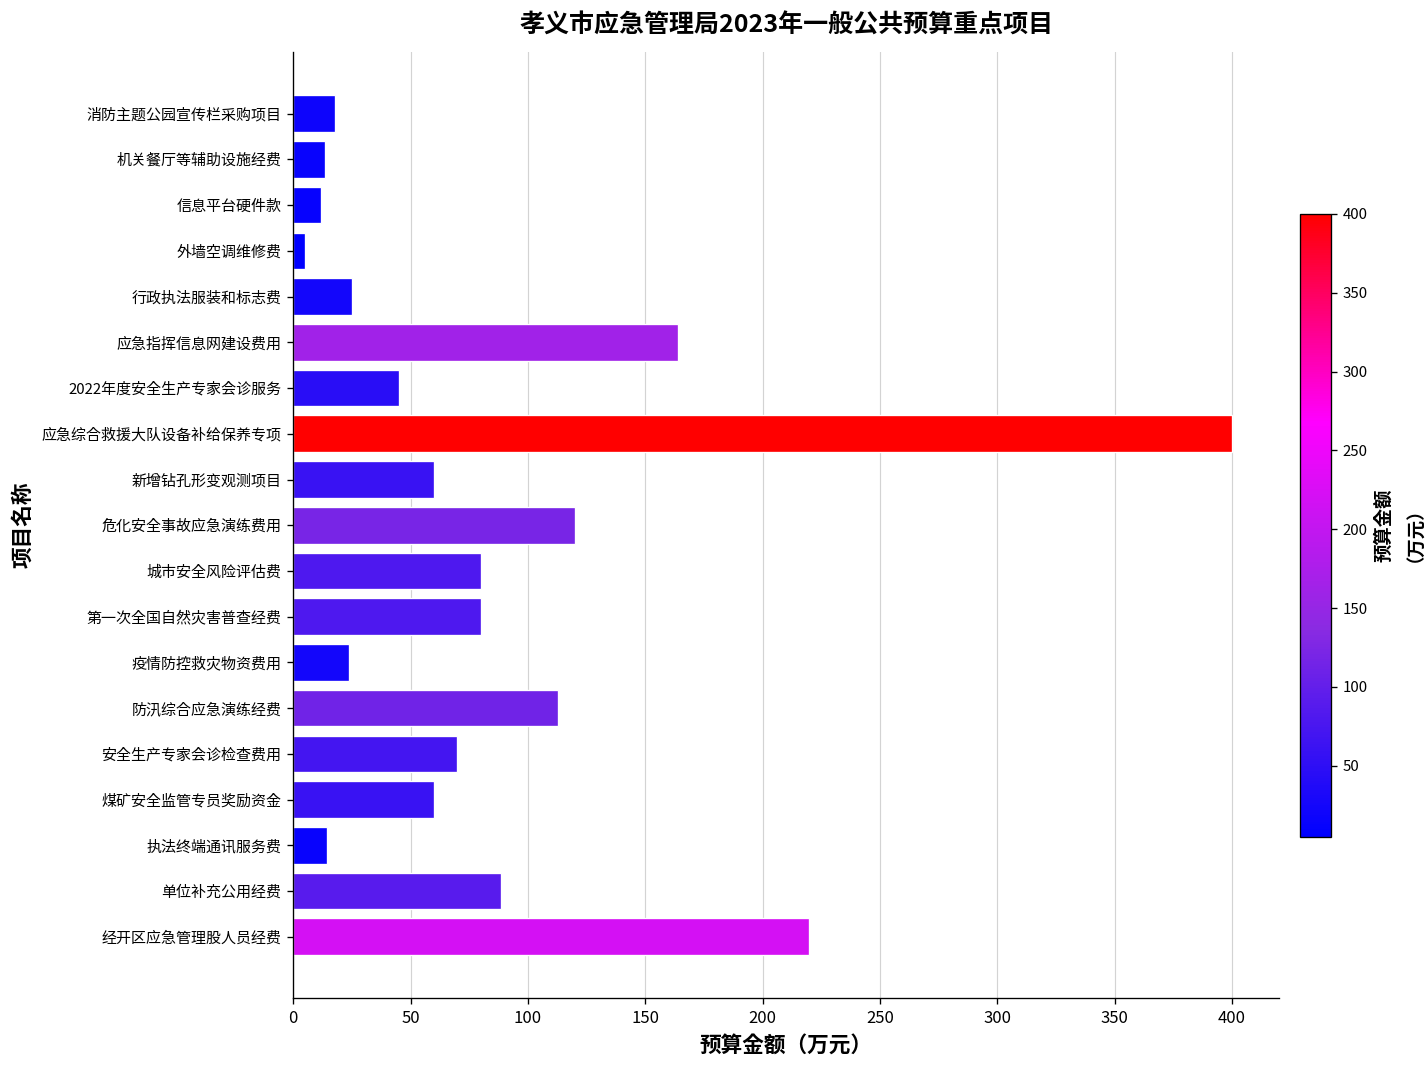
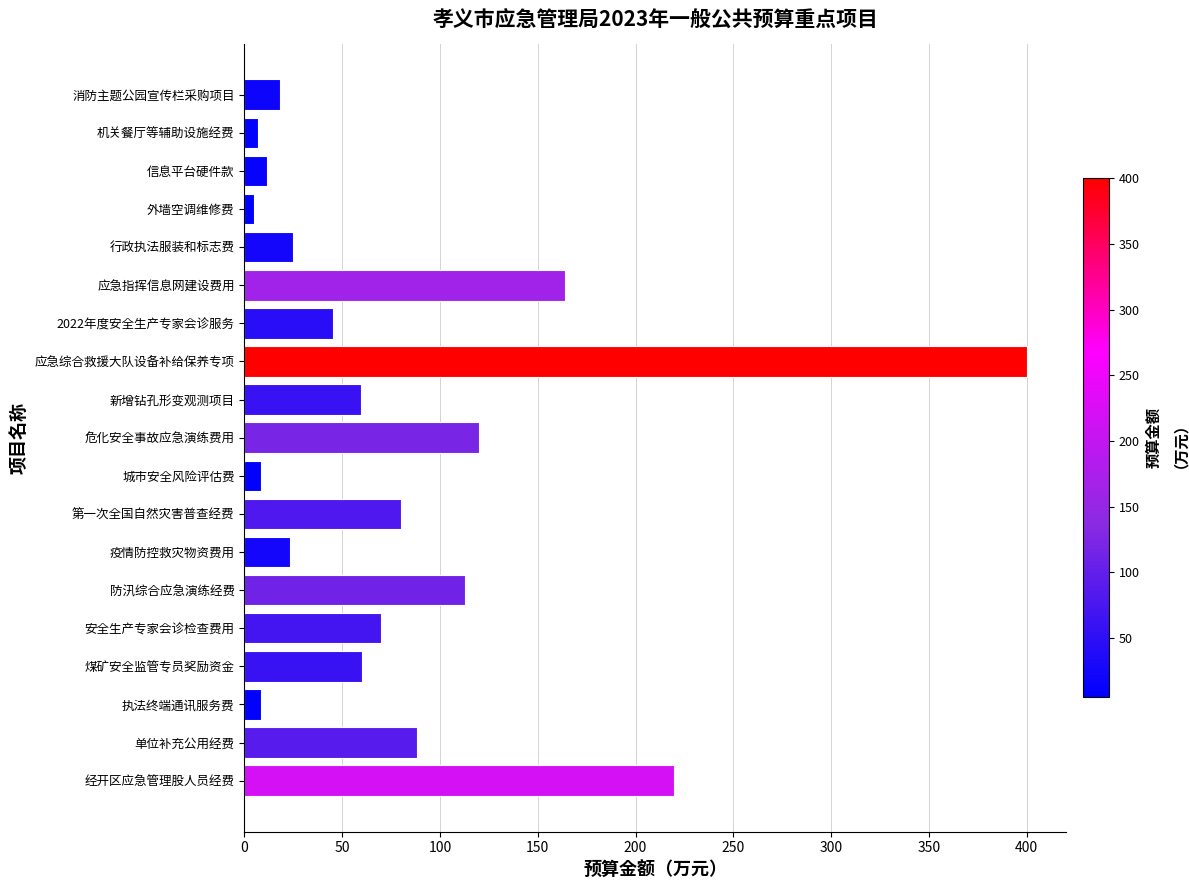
机关餐厅等辅助设施经费: 13 -> 7
城市安全风险评估费: 80 -> 9
执法终端通讯服务费: 14 -> 8
